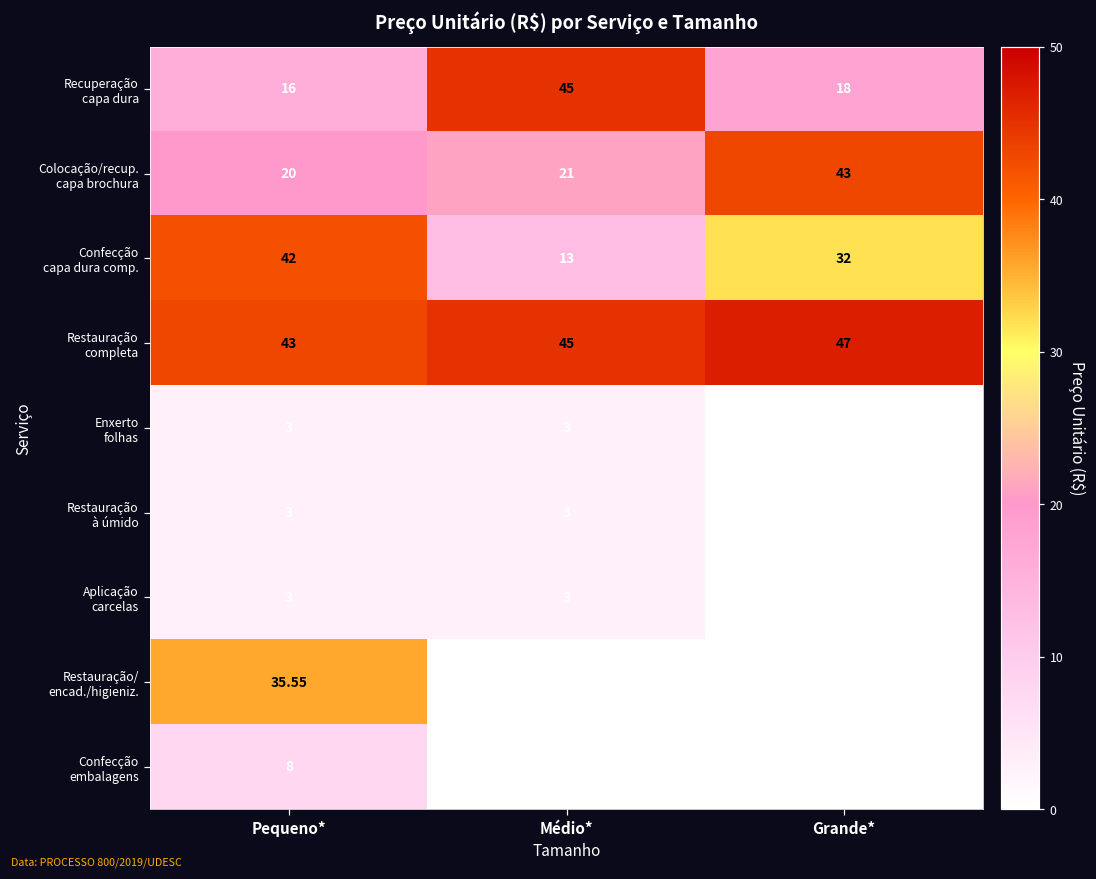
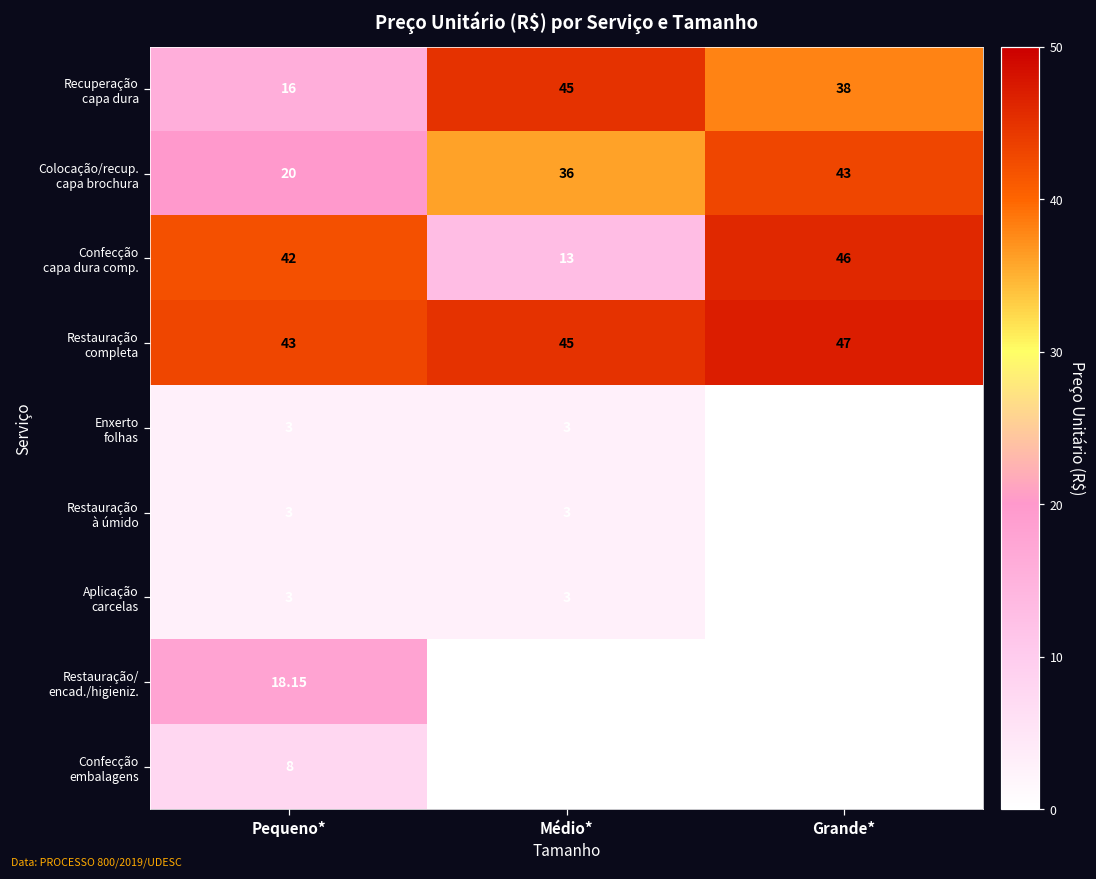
Recuperação capa dura, Grande*: 18 -> 38
Colocação/recup. capa brochura, Médio*: 21 -> 36
Confecção capa dura comp., Grande*: 32 -> 46
Restauração/ encad./higieniz., Pequeno*: 35.55 -> 18.15
